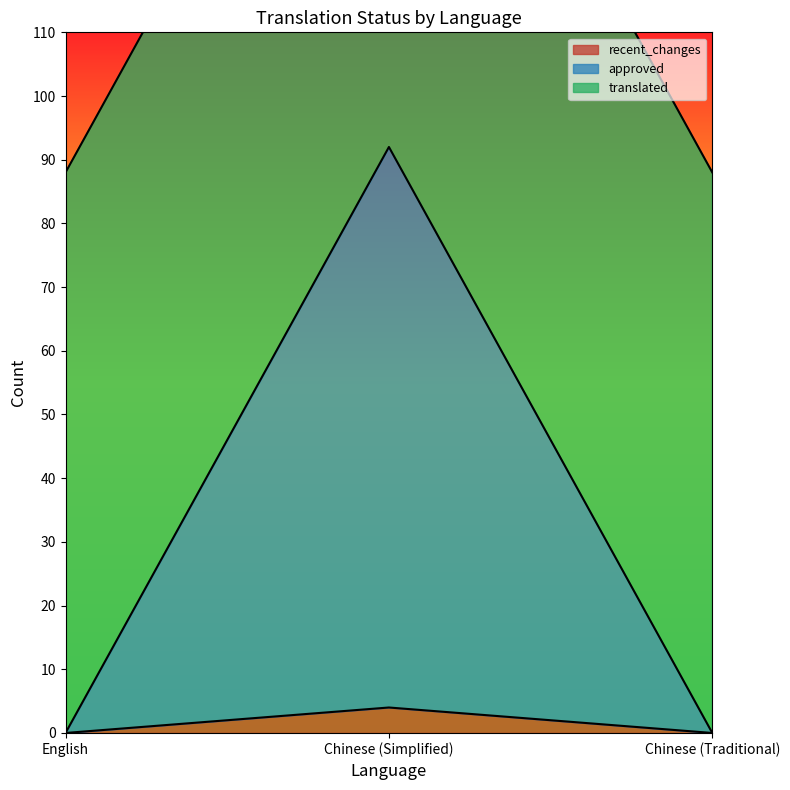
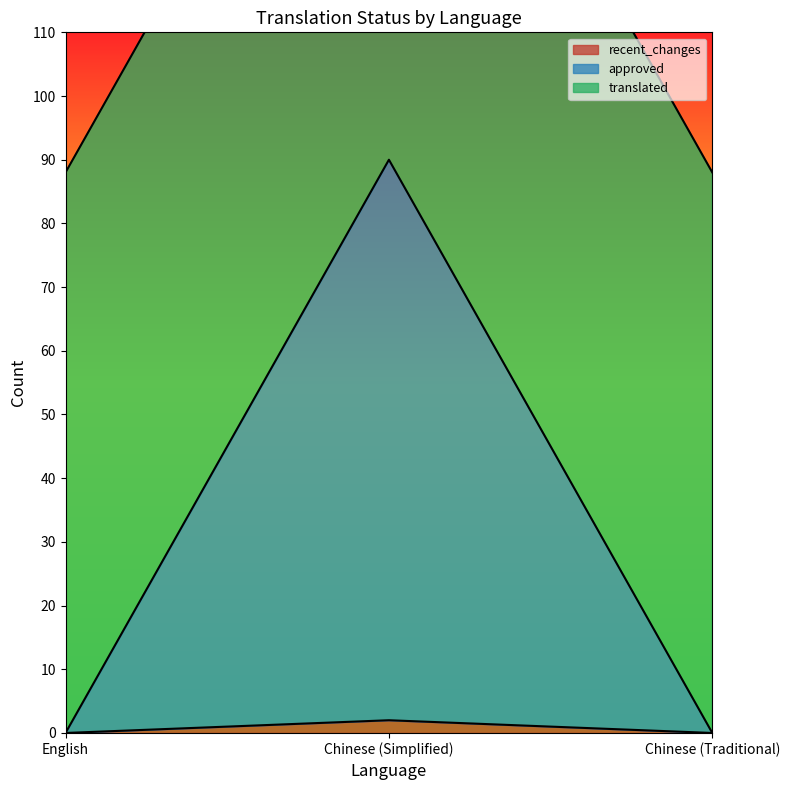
recent_changes, Chinese (Simplified): 4 -> 2
